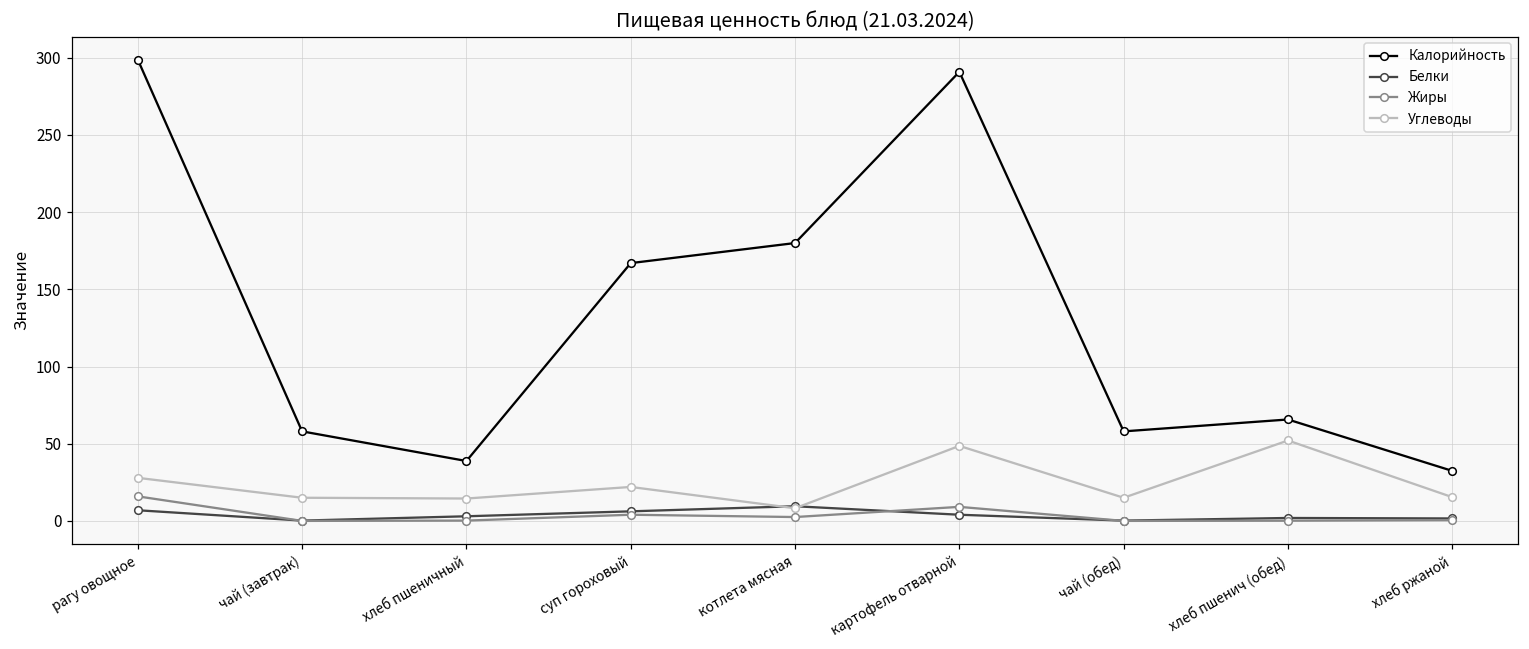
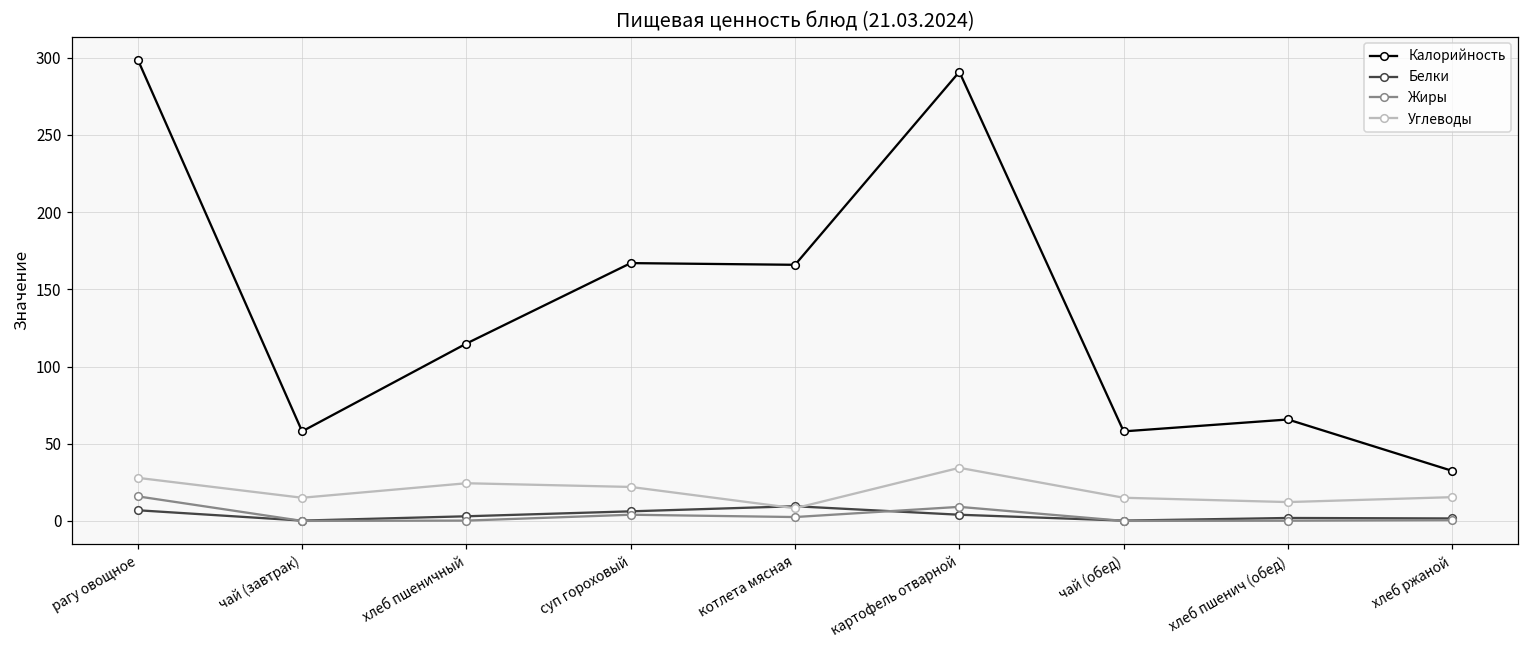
Калорийность, хлеб пшеничный: 39 -> 115
Углеводы, хлеб пшеничный: 15 -> 24
Калорийность, котлета мясная: 180 -> 166
Углеводы, картофель отварной: 49 -> 34
Углеводы, хлеб пшенич (обед): 52 -> 12
